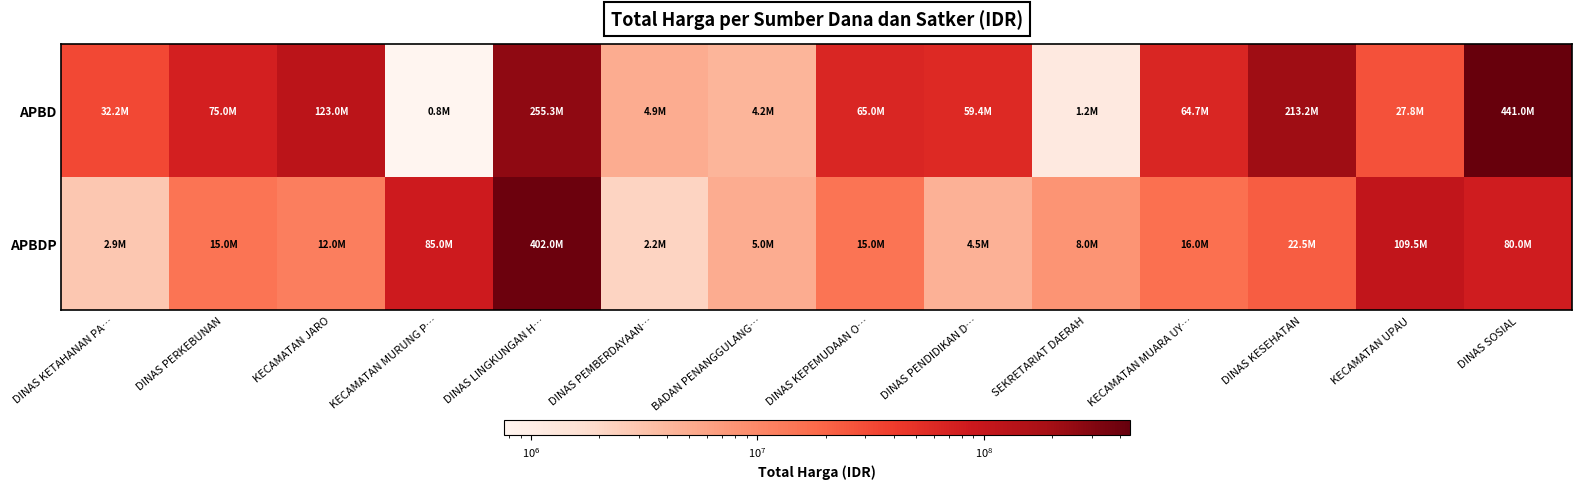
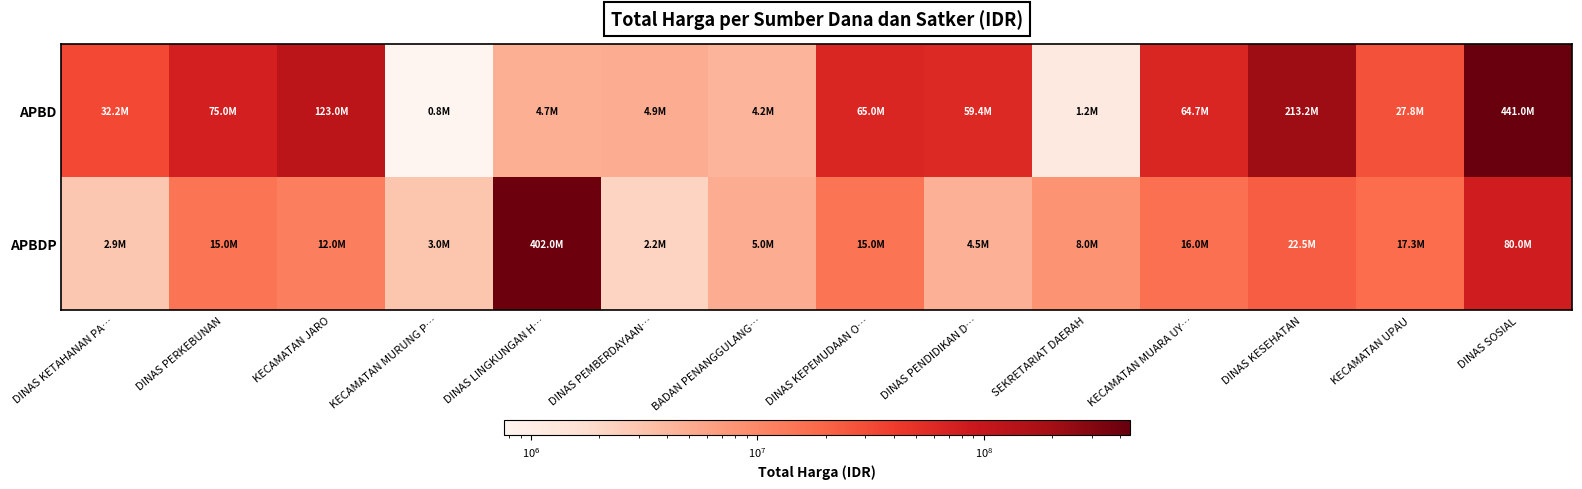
APBD, DINAS LINGKUNGAN H…: 255.3M -> 4.7M
APBDP, KECAMATAN MURUNG P…: 85.0M -> 3.0M
APBDP, KECAMATAN UPAU: 109.5M -> 17.3M
